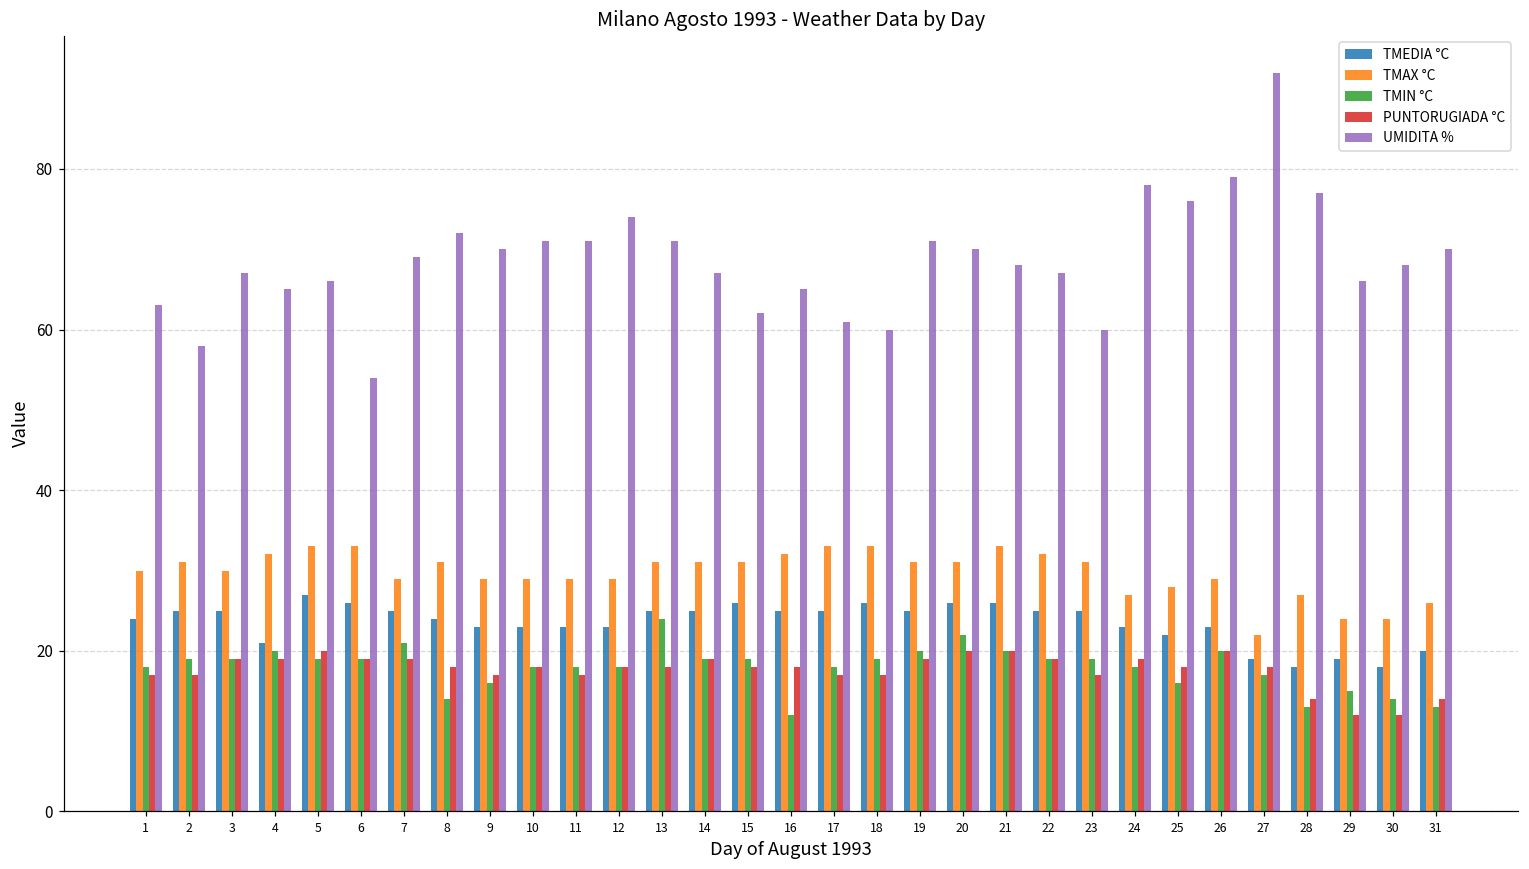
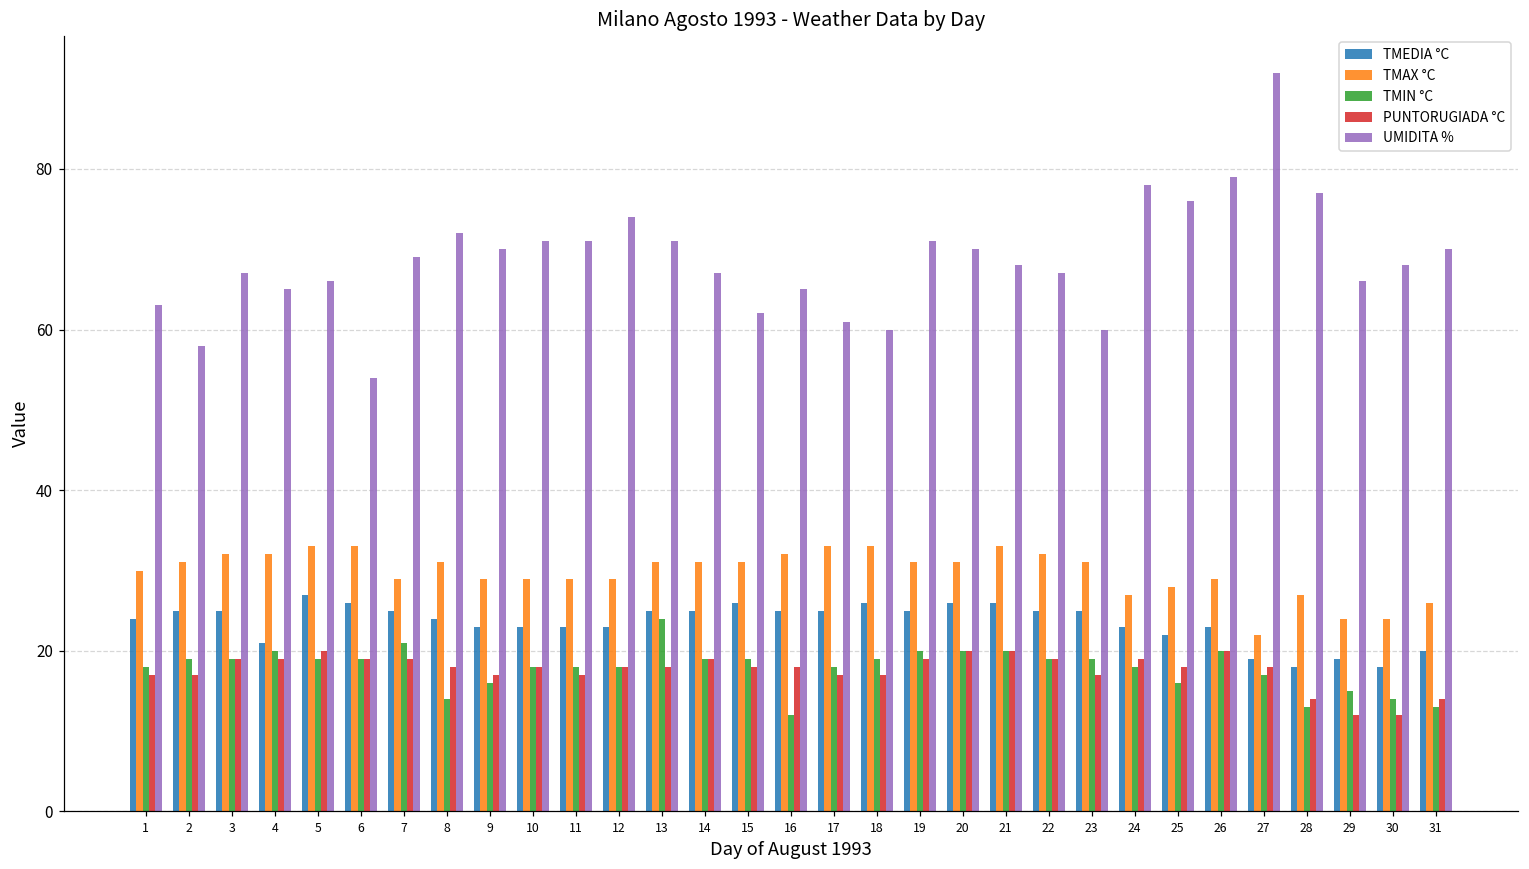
TMAX °C, 3: 30 -> 32
TMIN °C, 20: 22 -> 20
